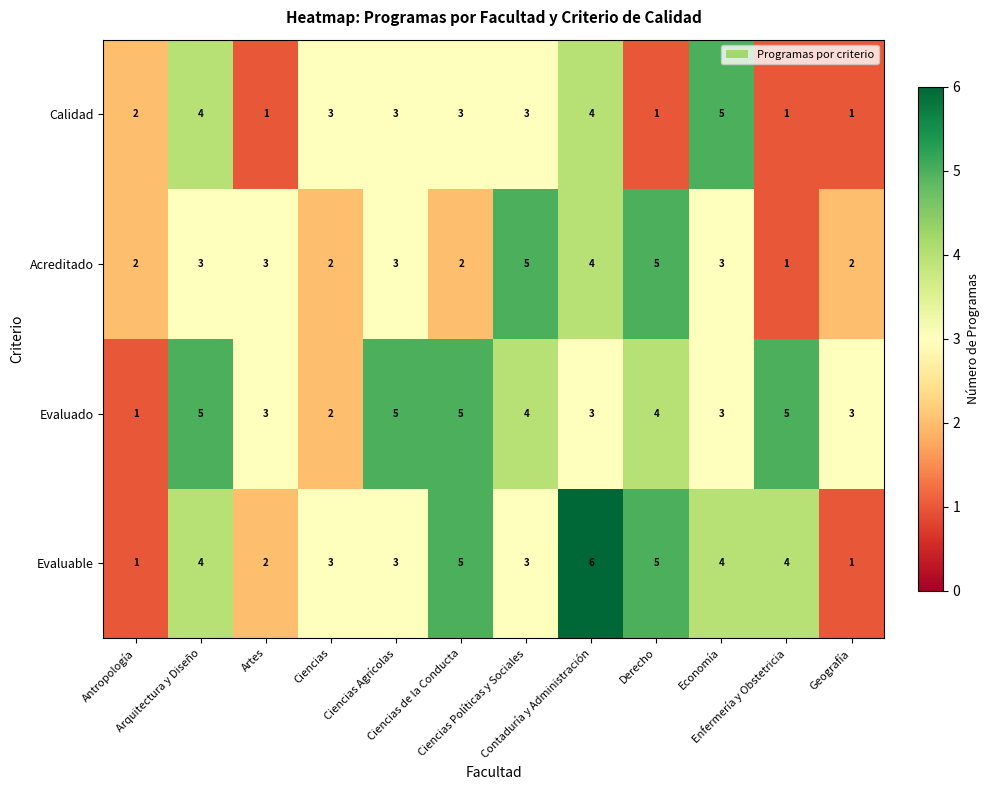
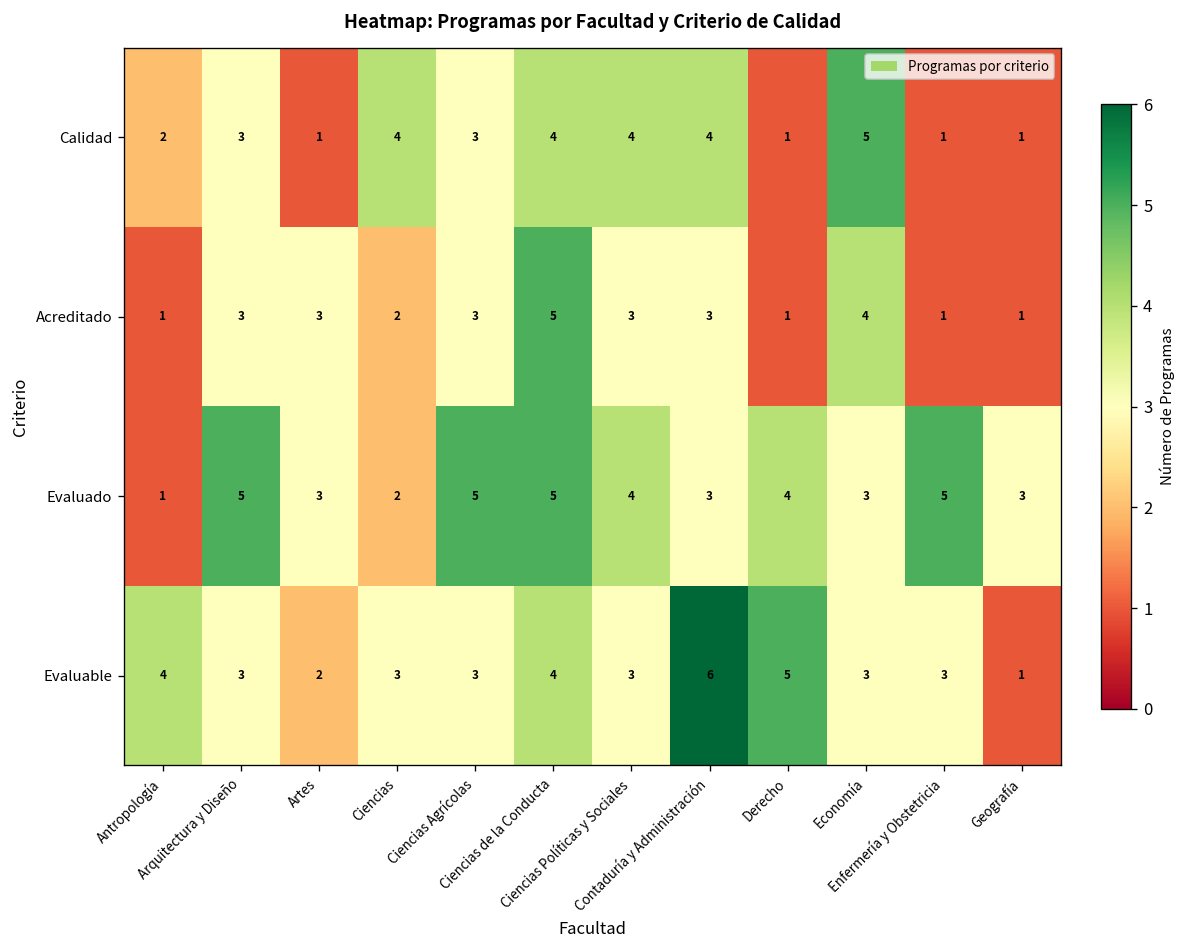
Calidad, Arquitectura y Diseño: 4 -> 3
Calidad, Ciencias: 3 -> 4
Calidad, Ciencias de la Conducta: 3 -> 4
Calidad, Ciencias Políticas y Sociales: 3 -> 4
Acreditado, Antropología: 2 -> 1
Acreditado, Ciencias de la Conducta: 2 -> 5
Acreditado, Ciencias Políticas y Sociales: 5 -> 3
Acreditado, Contaduría y Administración: 4 -> 3
Acreditado, Derecho: 5 -> 1
Acreditado, Economía: 3 -> 4
Acreditado, Geografía: 2 -> 1
Evaluable, Antropología: 1 -> 4
Evaluable, Arquitectura y Diseño: 4 -> 3
Evaluable, Ciencias de la Conducta: 5 -> 4
Evaluable, Economía: 4 -> 3
Evaluable, Enfermería y Obstetricia: 4 -> 3
